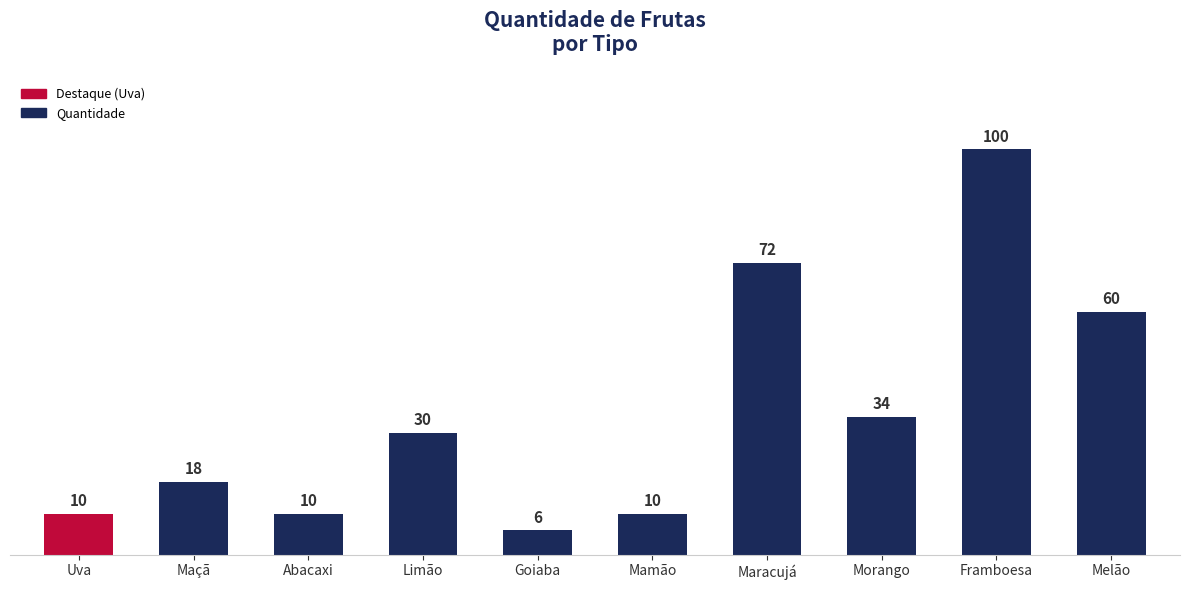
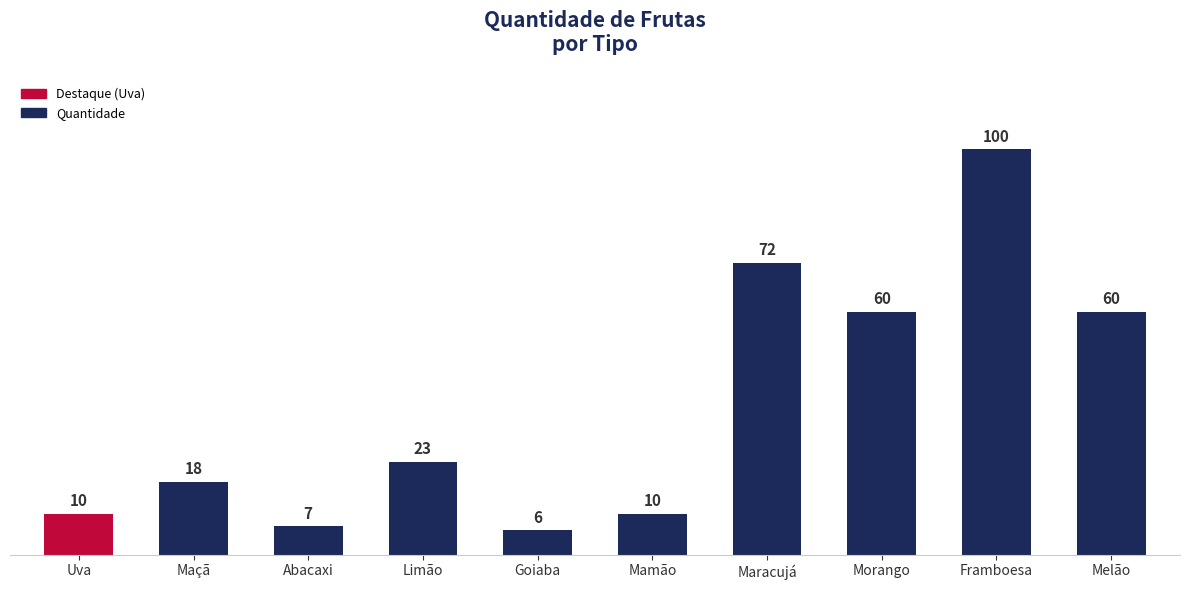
Abacaxi: 10 -> 7
Limão: 30 -> 23
Morango: 34 -> 60
